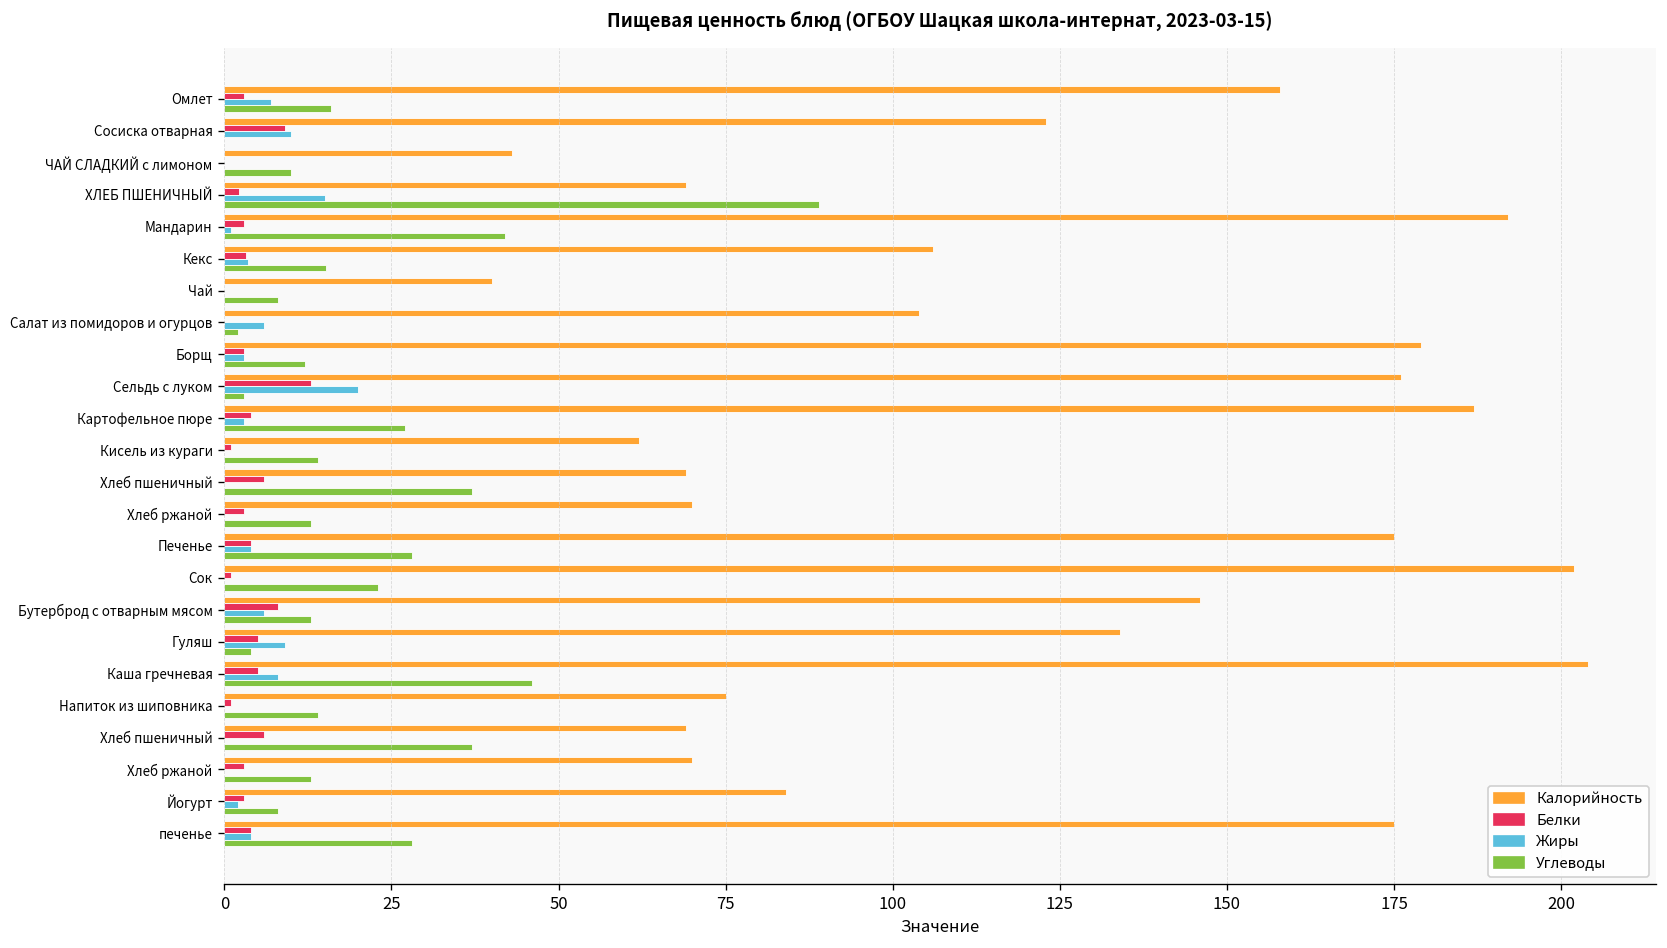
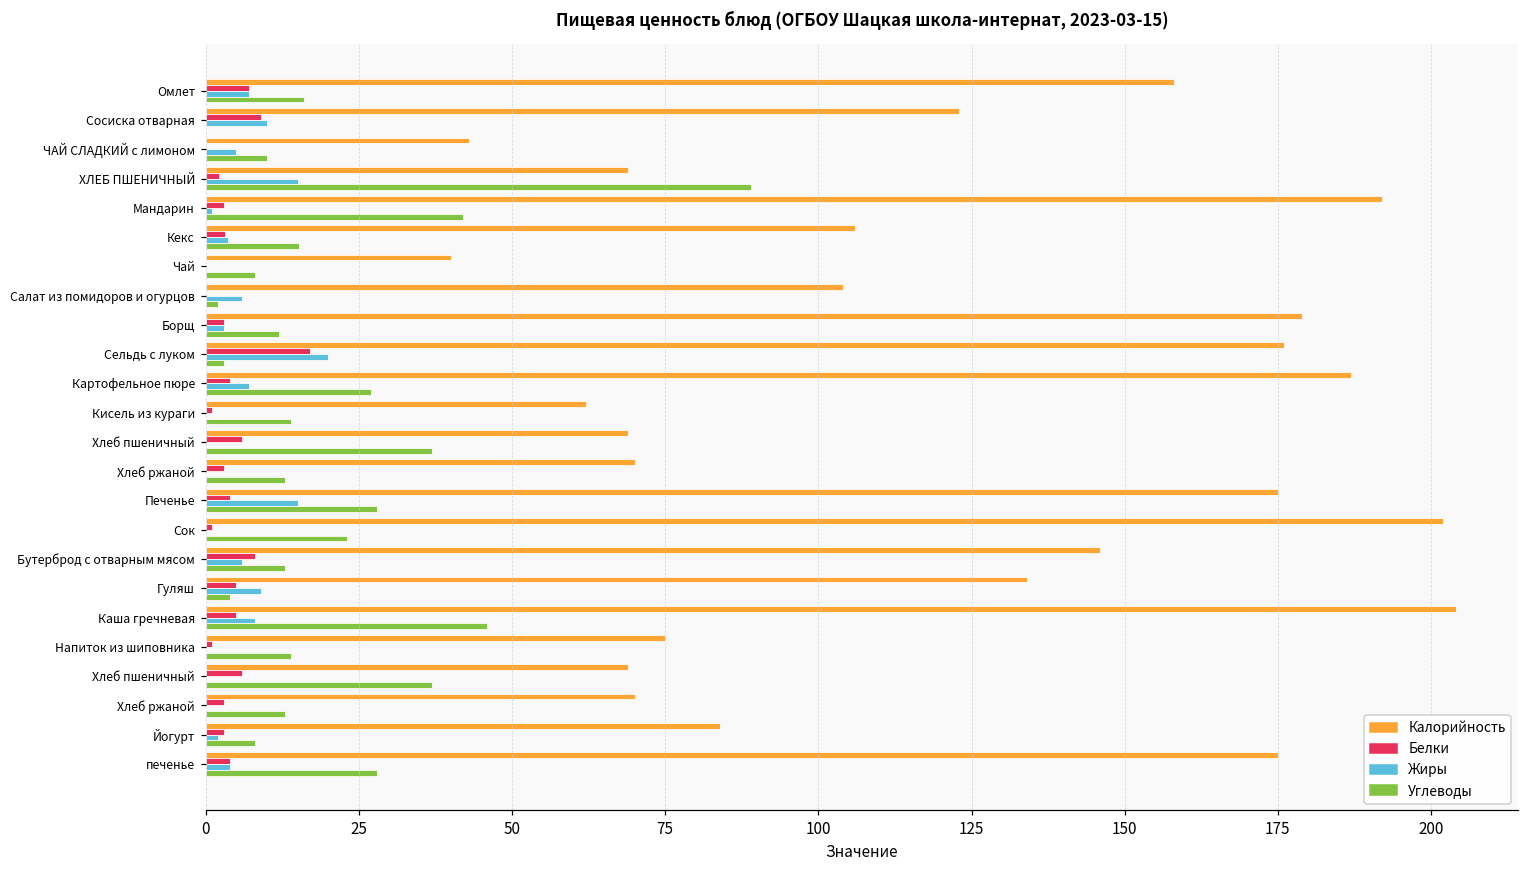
Белки, Омлет: 3 -> 7
Жиры, ЧАЙ СЛАДКИЙ с лимоном: 0 -> 5
Белки, Сельдь с луком: 13 -> 17
Жиры, Картофельное пюре: 3 -> 7
Жиры, Печенье: 4 -> 15
